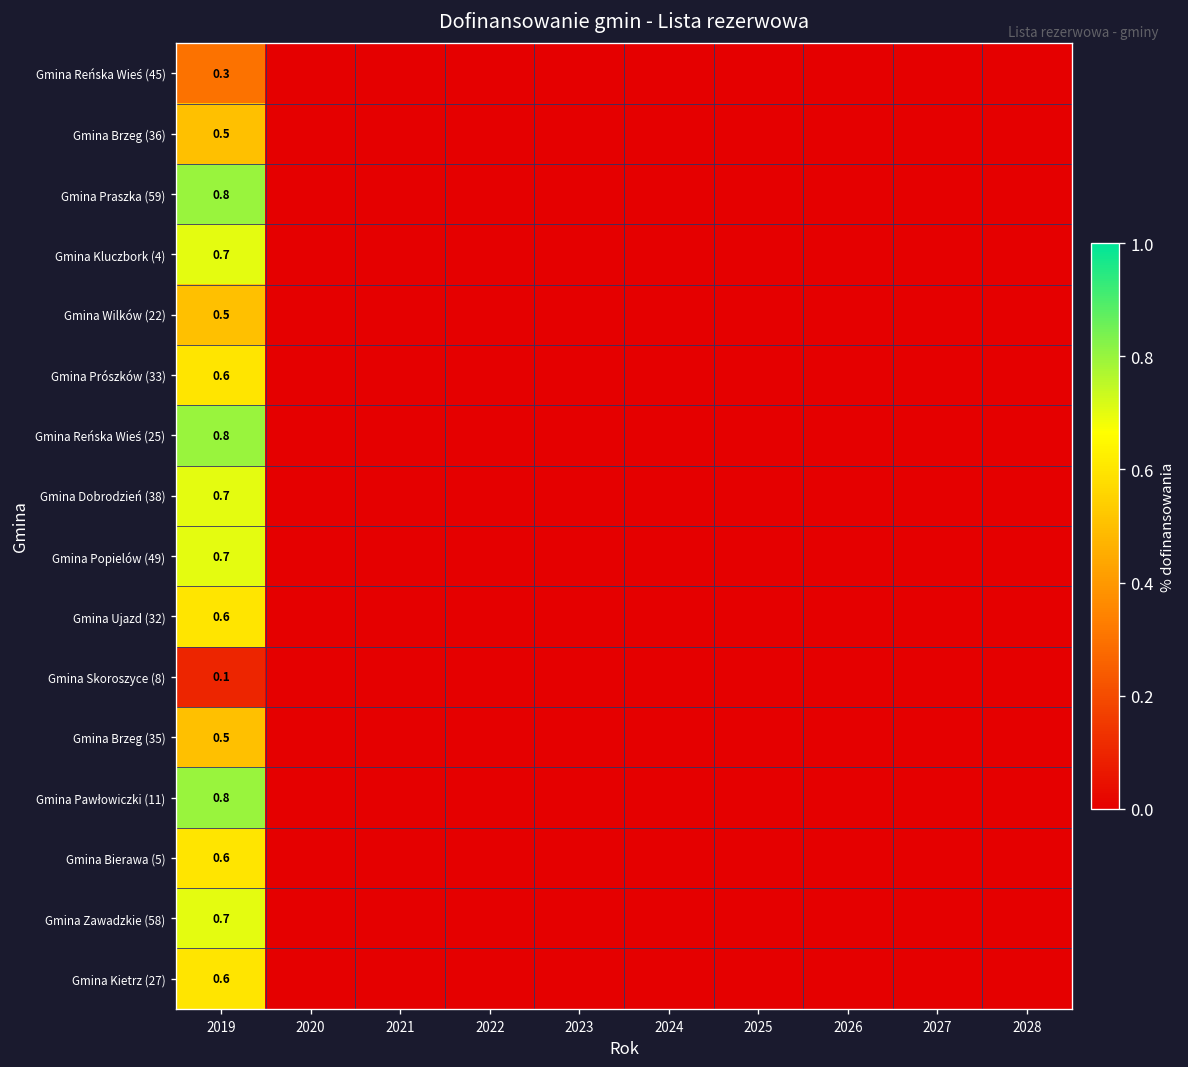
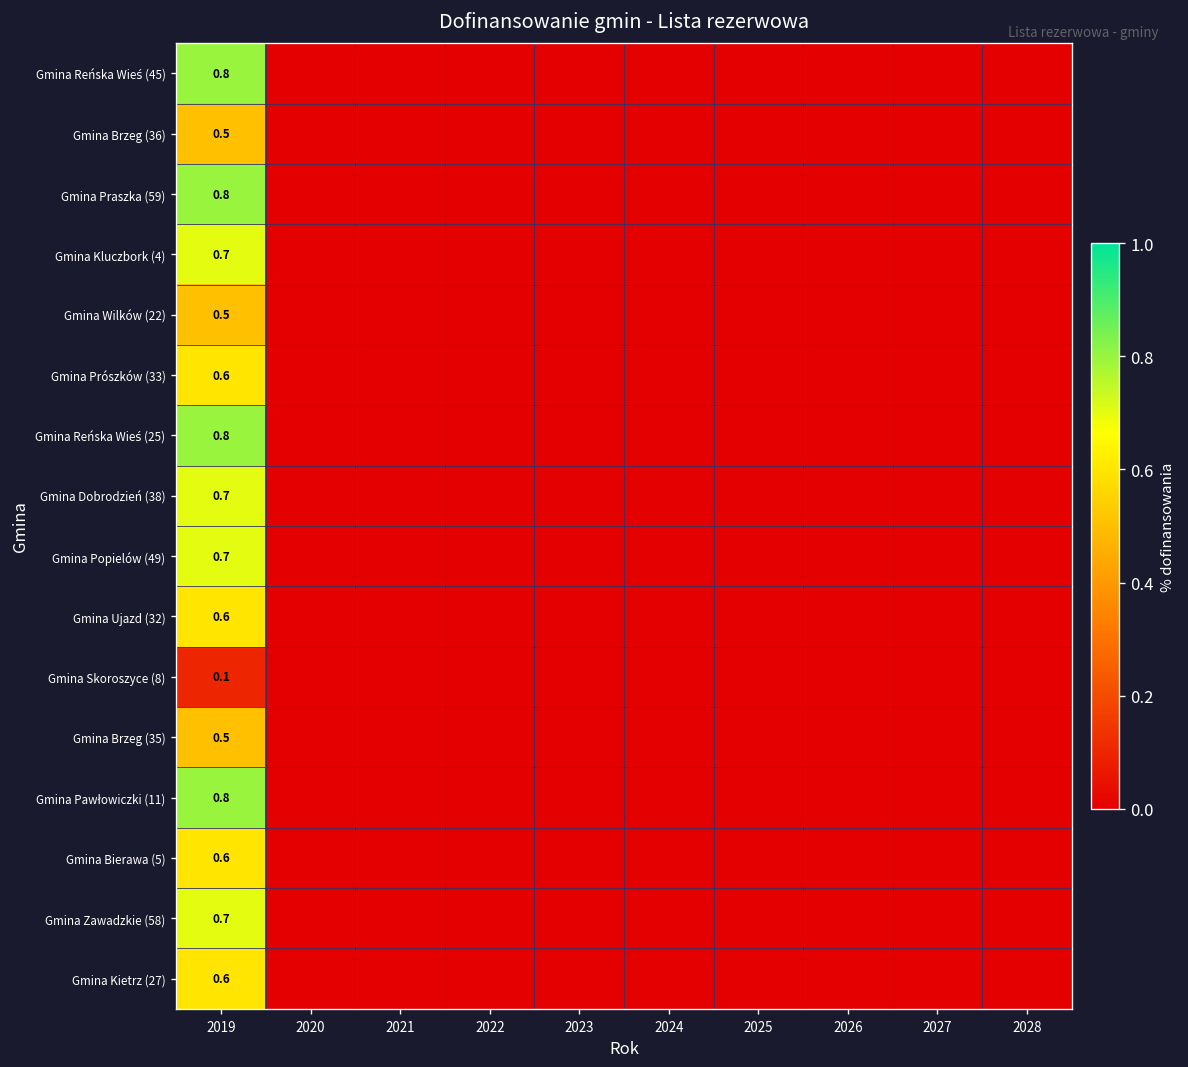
Gmina Reńska Wieś (45), 2019: 0.3 -> 0.8
